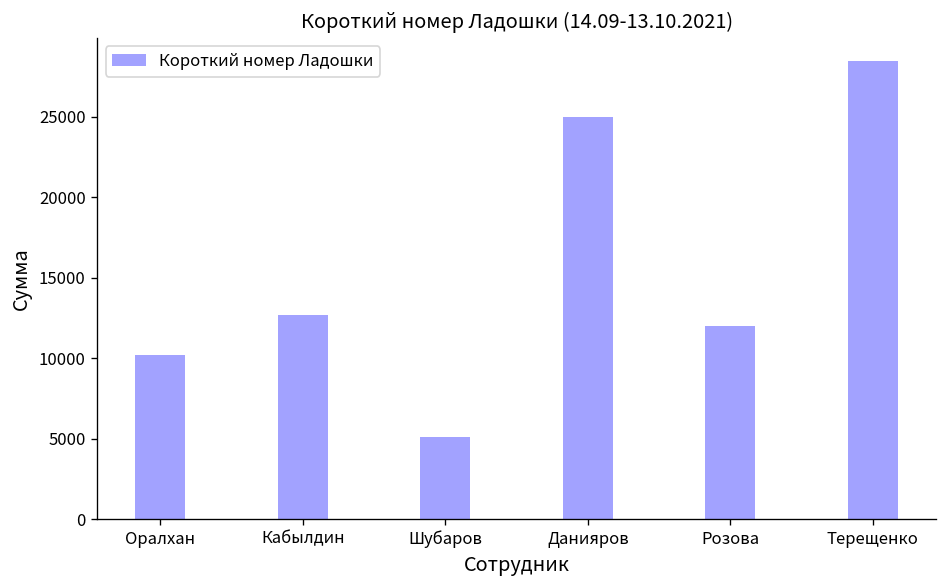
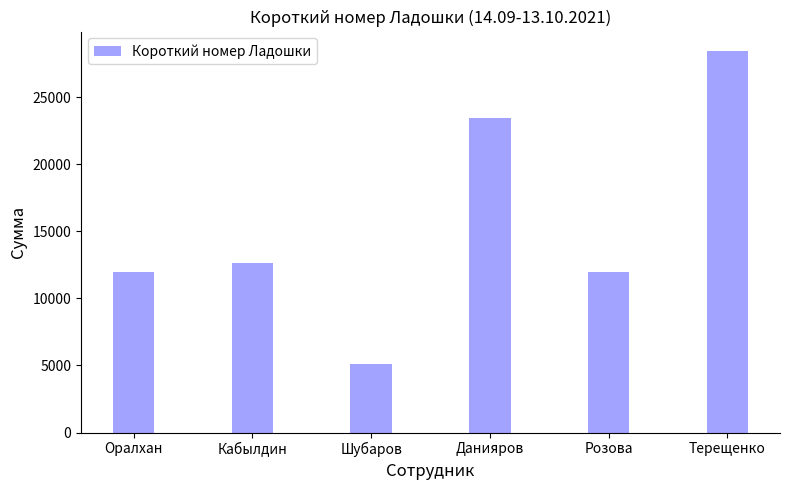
Оралхан: 10200 -> 12000
Данияров: 25000 -> 23500
